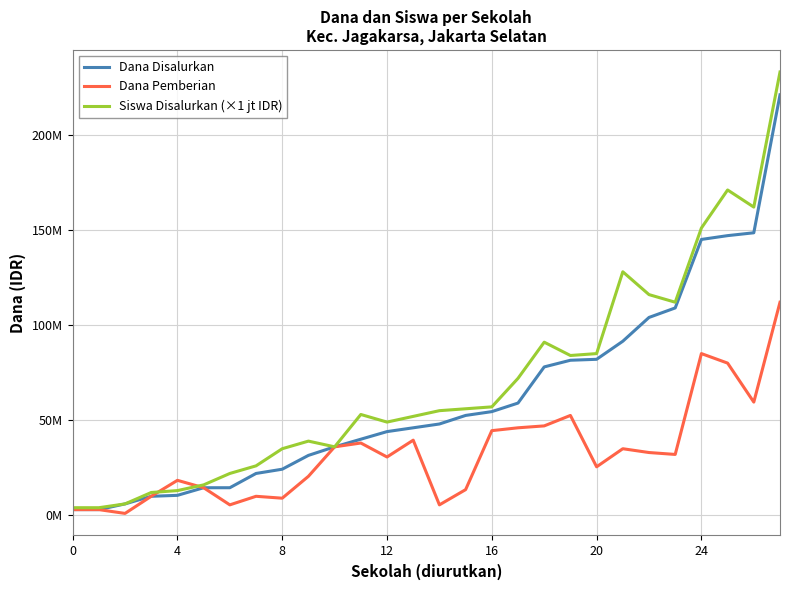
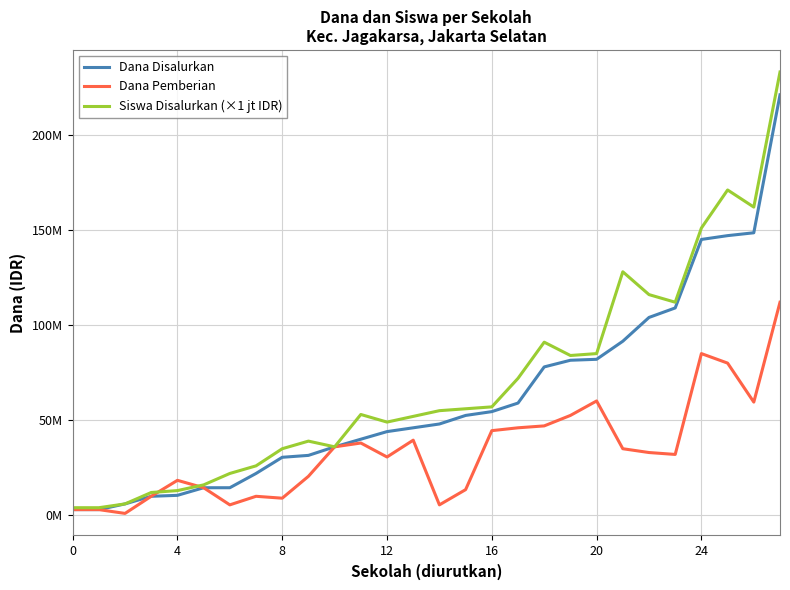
Dana Disalurkan, 8: 24000000 -> 31000000
Dana Pemberian, 20: 26000000 -> 60000000
